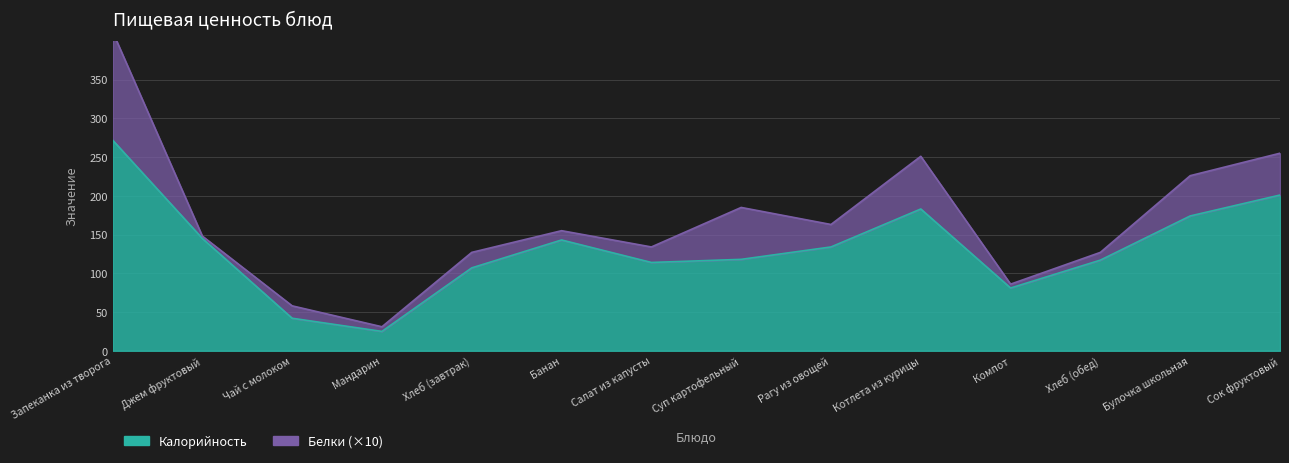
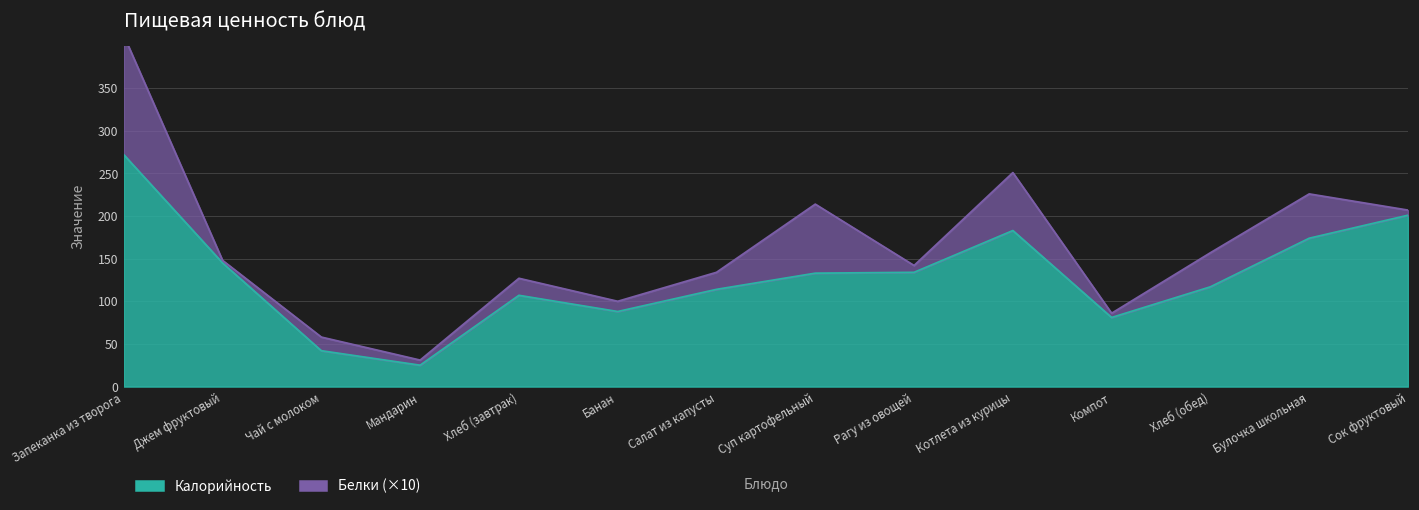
Калорийность, Банан: 140 -> 90
Калорийность, Суп картофельный: 120 -> 130
Белки (×10), Суп картофельный: 70 -> 80
Белки (×10), Рагу из овощей: 30 -> 10
Белки (×10), Хлеб (обед): 10 -> 40
Белки (×10), Сок фруктовый: 50 -> 10
